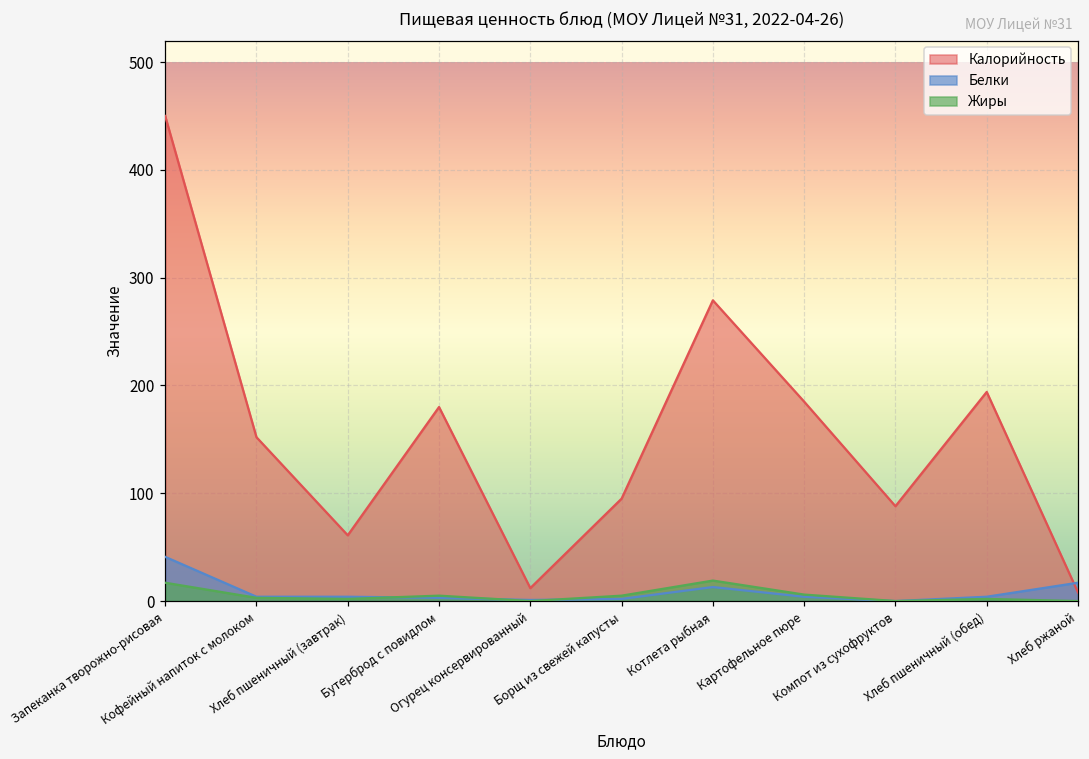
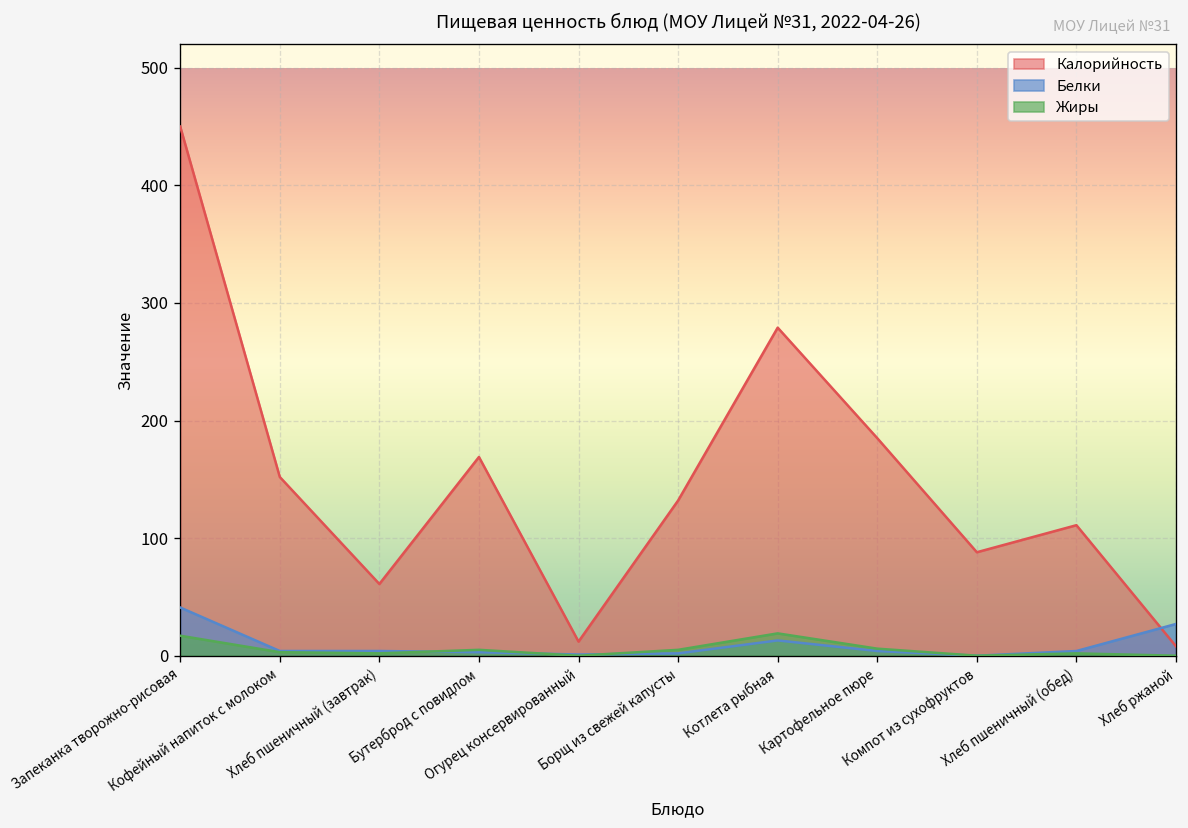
Калорийность, Бутерброд с повидлом: 180 -> 170
Калорийность, Борщ из свежей капусты: 100 -> 130
Калорийность, Хлеб пшеничный (обед): 190 -> 110
Белки, Хлеб ржаной: 20 -> 30
